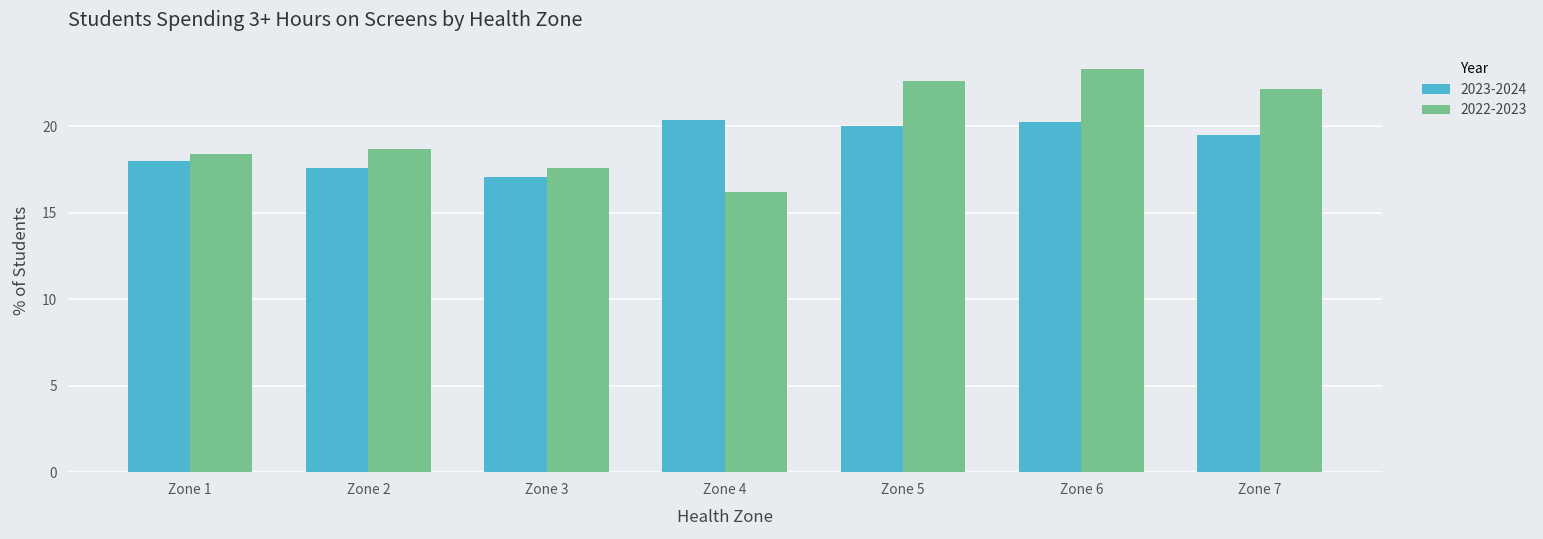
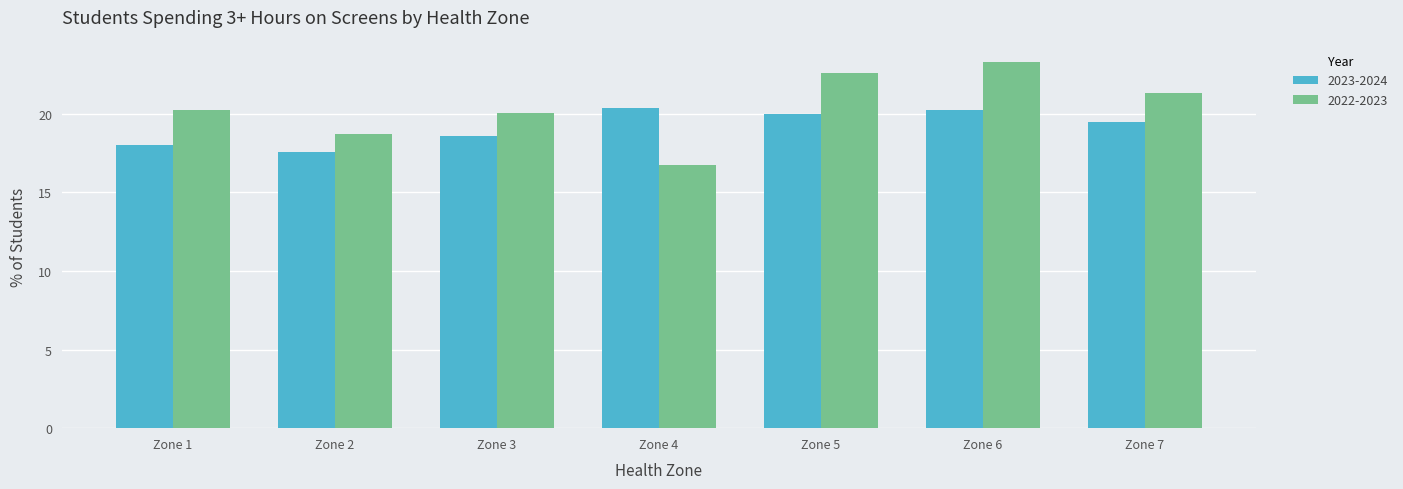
2022-2023, Zone 1: 18.4 -> 20.2
2023-2024, Zone 3: 17.1 -> 18.6
2022-2023, Zone 3: 17.6 -> 20.1
2022-2023, Zone 4: 16.2 -> 16.8
2022-2023, Zone 7: 22.2 -> 21.3
